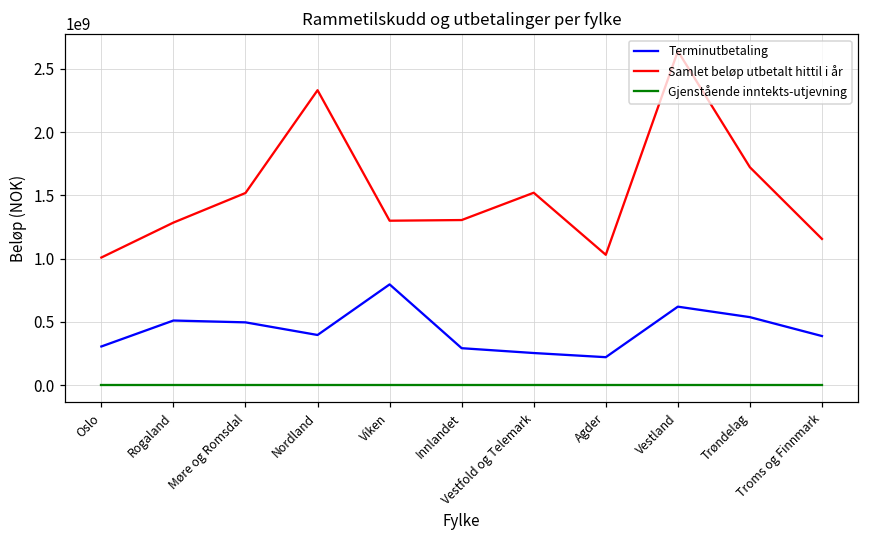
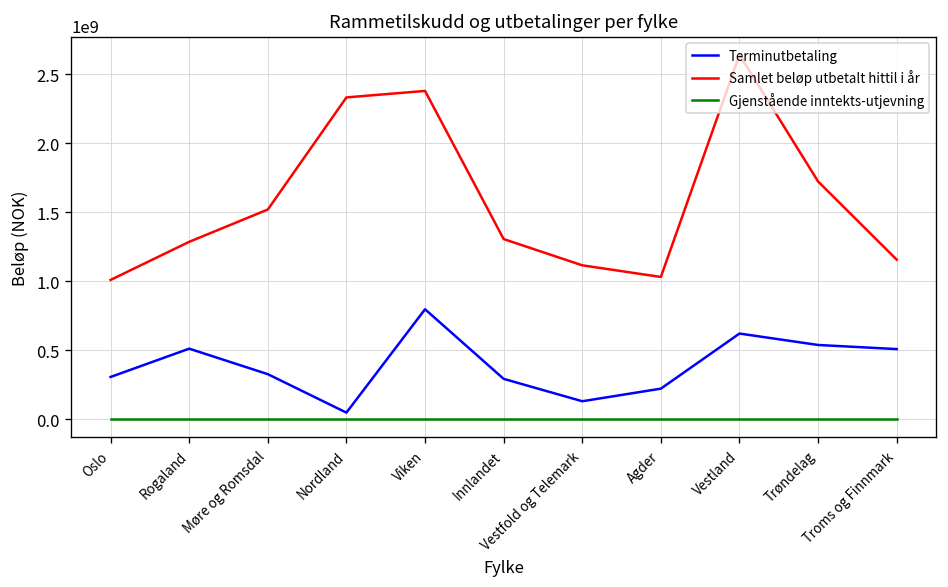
Terminutbetaling, Møre og Romsdal: 500000000 -> 330000000
Terminutbetaling, Nordland: 400000000 -> 50000000
Samlet beløp utbetalt hittil i år, Viken: 1300000000 -> 2380000000
Terminutbetaling, Vestfold og Telemark: 250000000 -> 130000000
Samlet beløp utbetalt hittil i år, Vestfold og Telemark: 1520000000 -> 1110000000
Terminutbetaling, Troms og Finnmark: 390000000 -> 510000000
